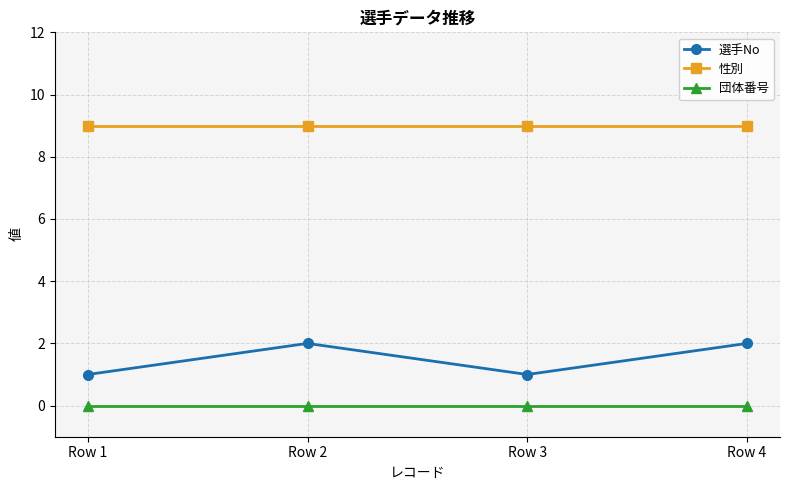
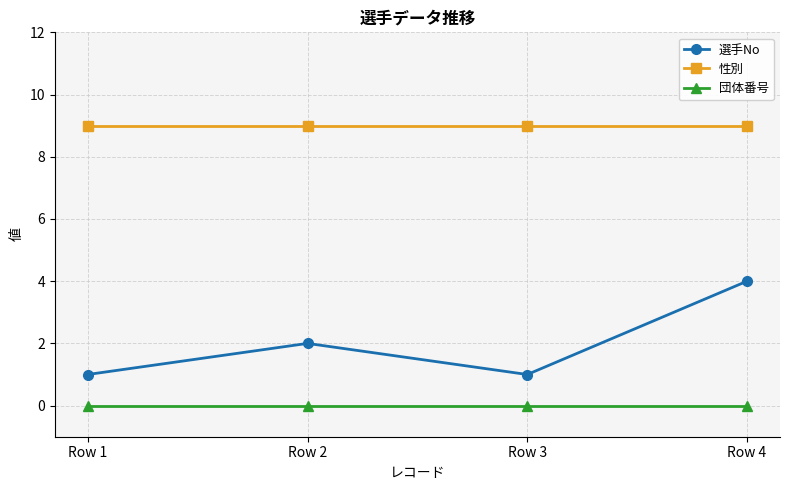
選手No, Row 4: 2 -> 4
